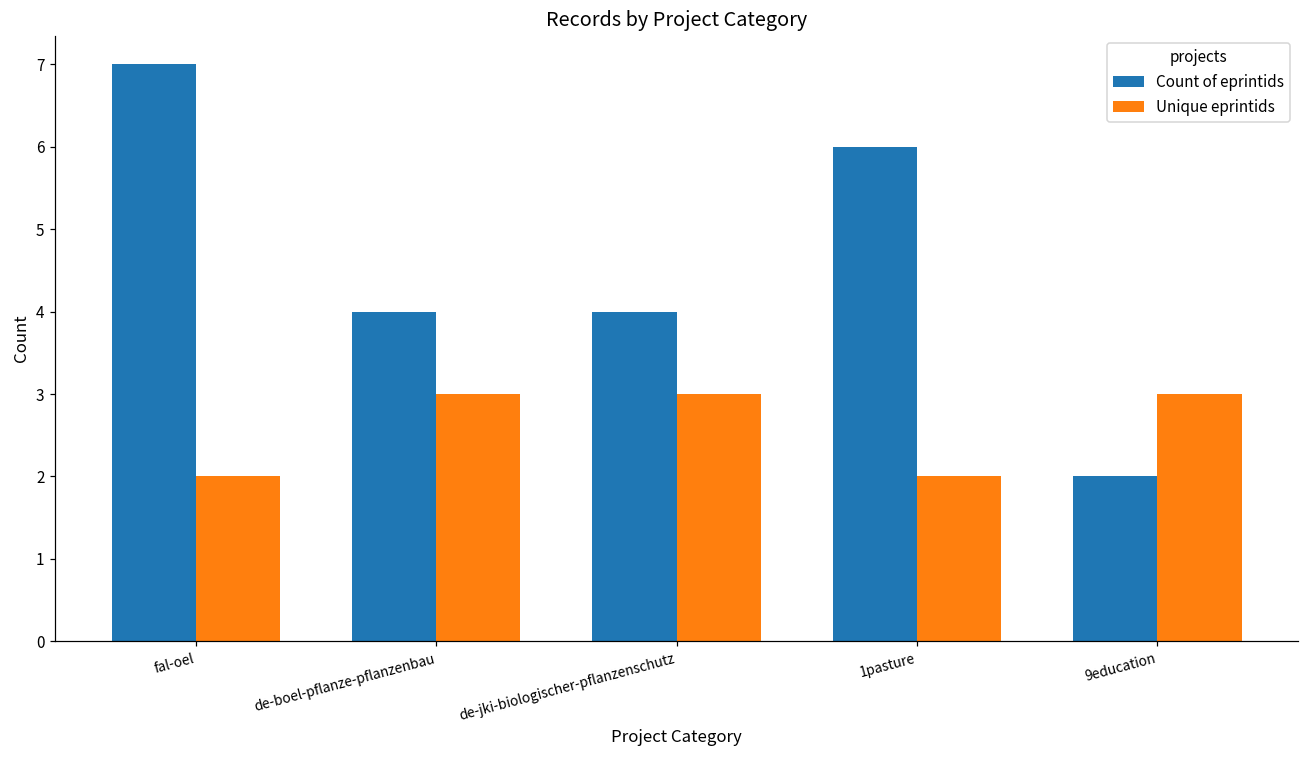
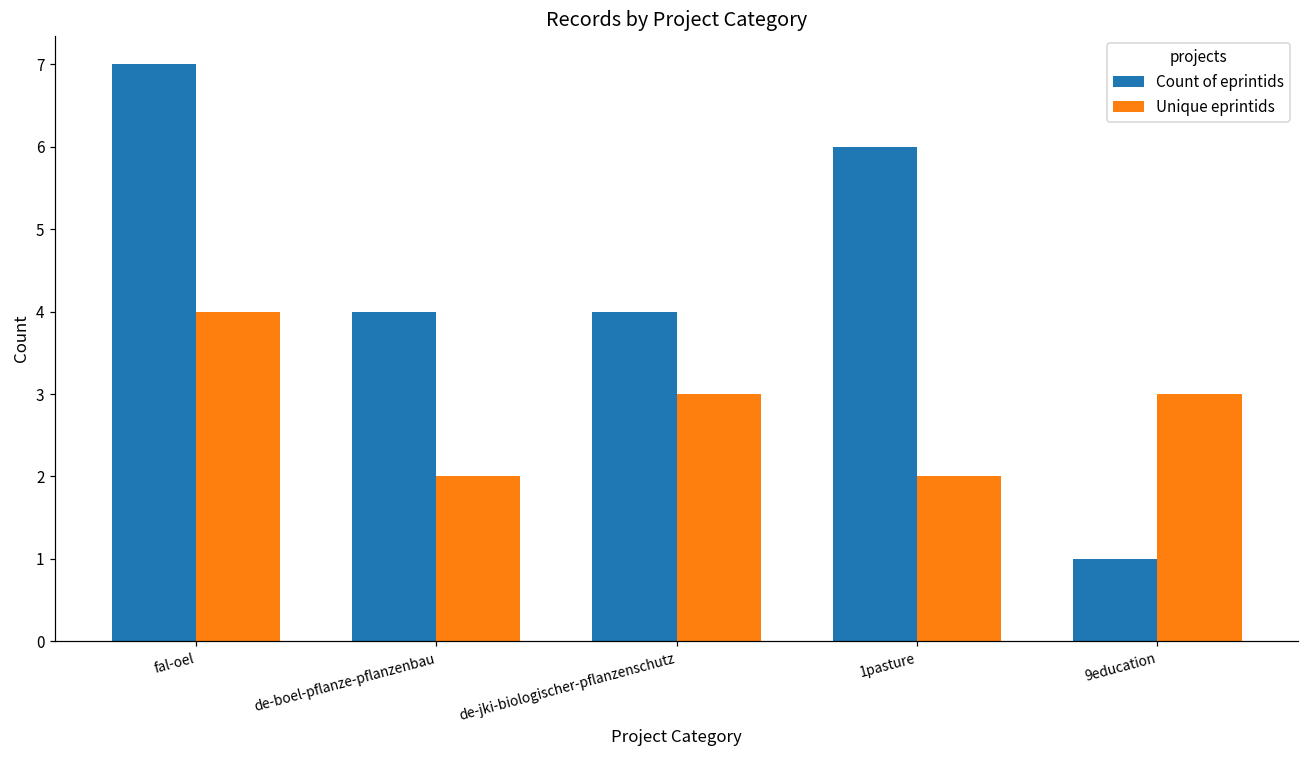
Unique eprintids, fal-oel: 2 -> 4
Unique eprintids, de-boel-pflanze-pflanzenbau: 3 -> 2
Count of eprintids, 9education: 2 -> 1
